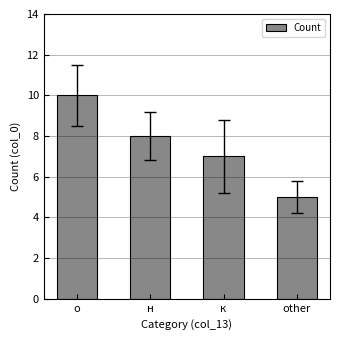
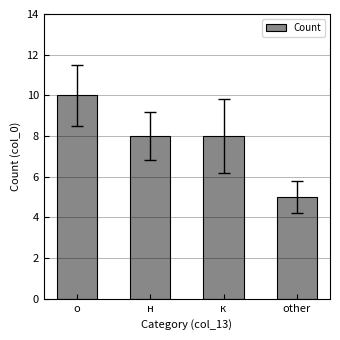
Count, к: 7 -> 8
